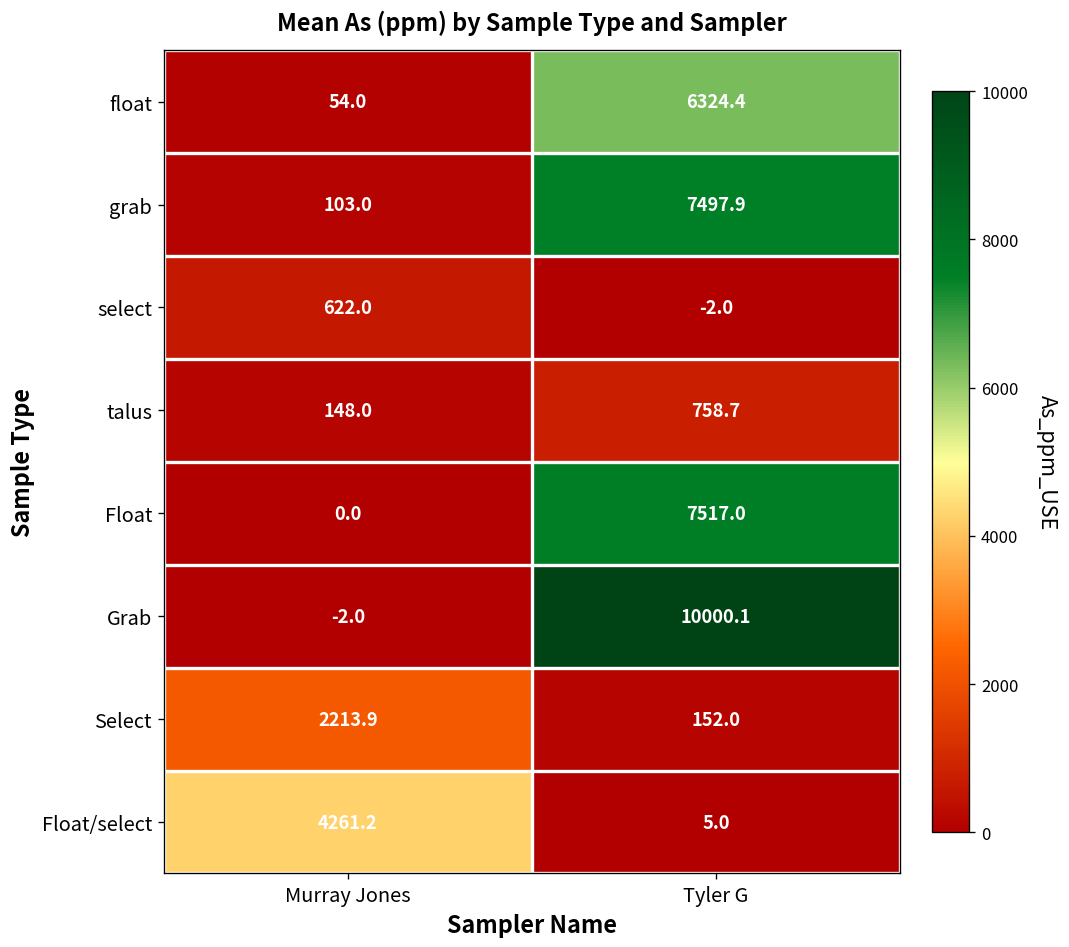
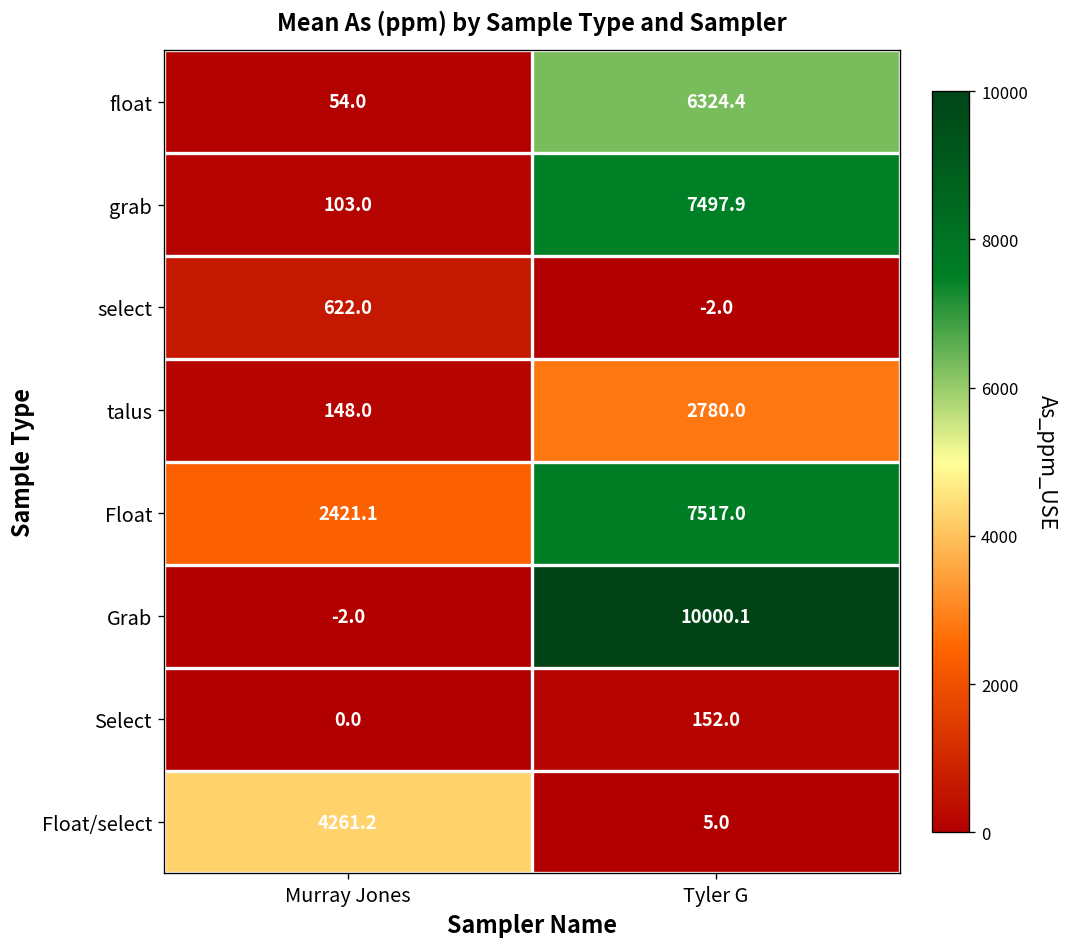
talus, Tyler G: 758.7 -> 2780.0
Float, Murray Jones: 0.0 -> 2421.1
Select, Murray Jones: 2213.9 -> 0.0
